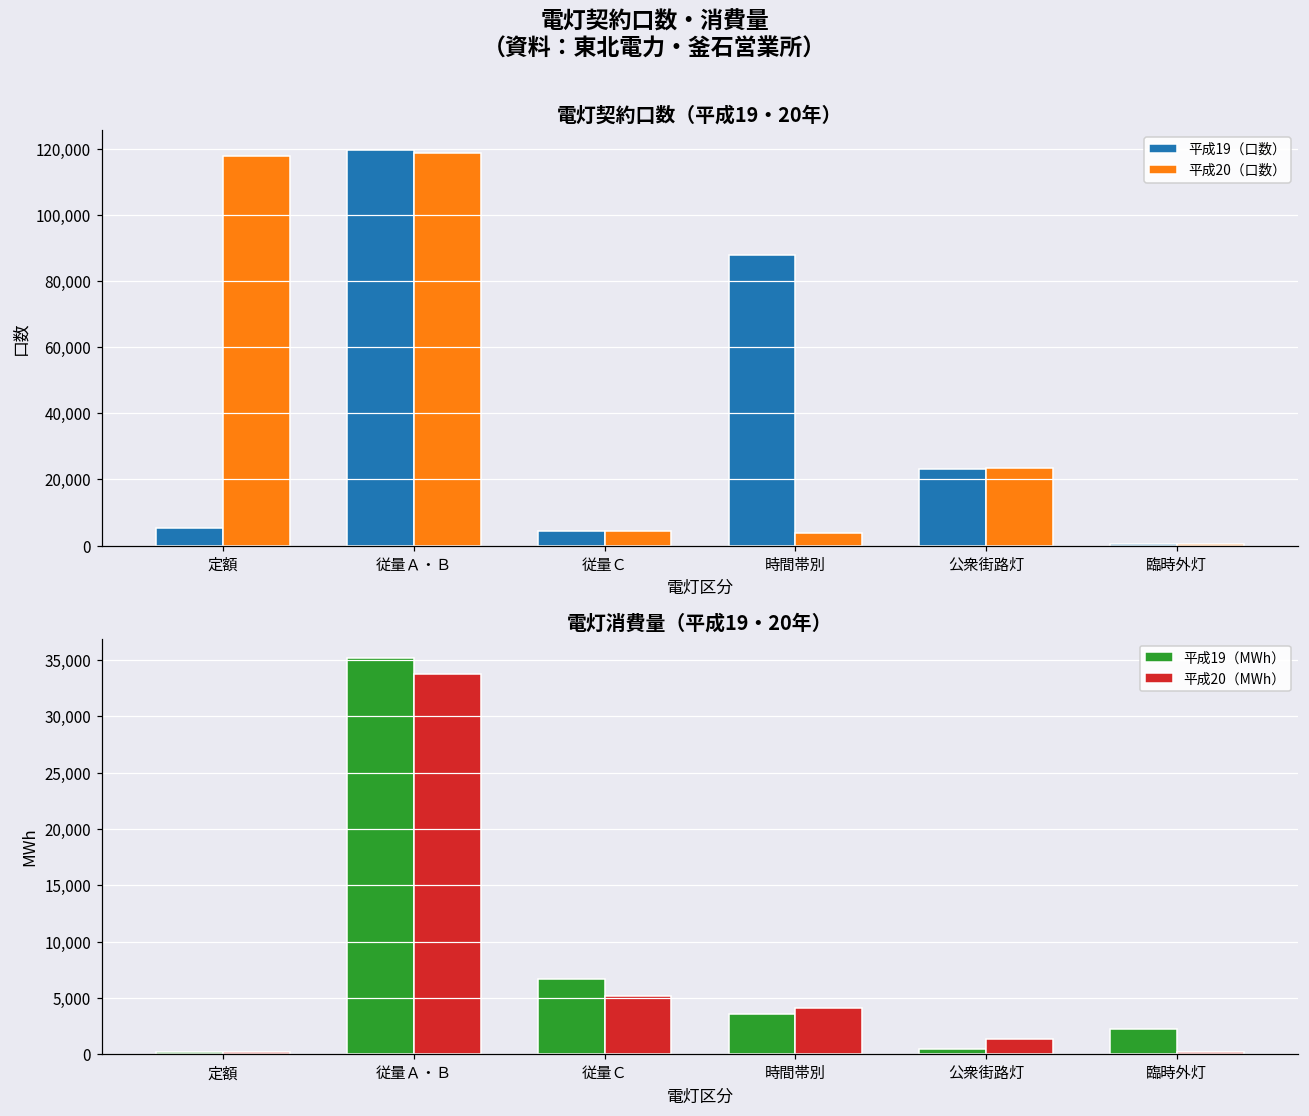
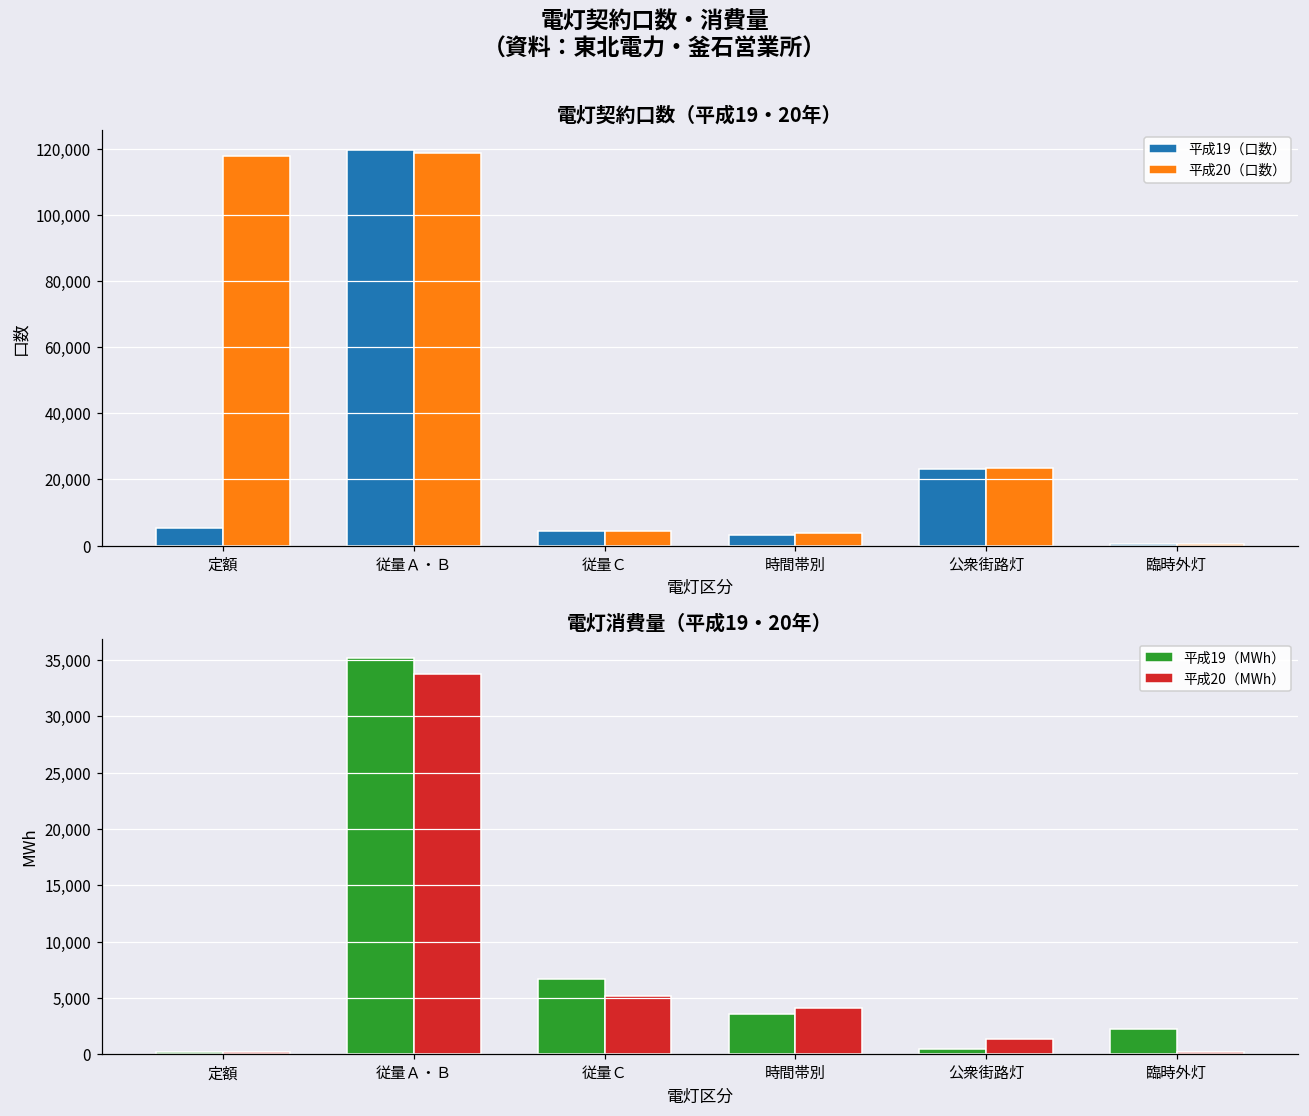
電灯契約口数（平成19・20年）, 平成19（口数）, 時間帯別: 88,000 -> 3,000
